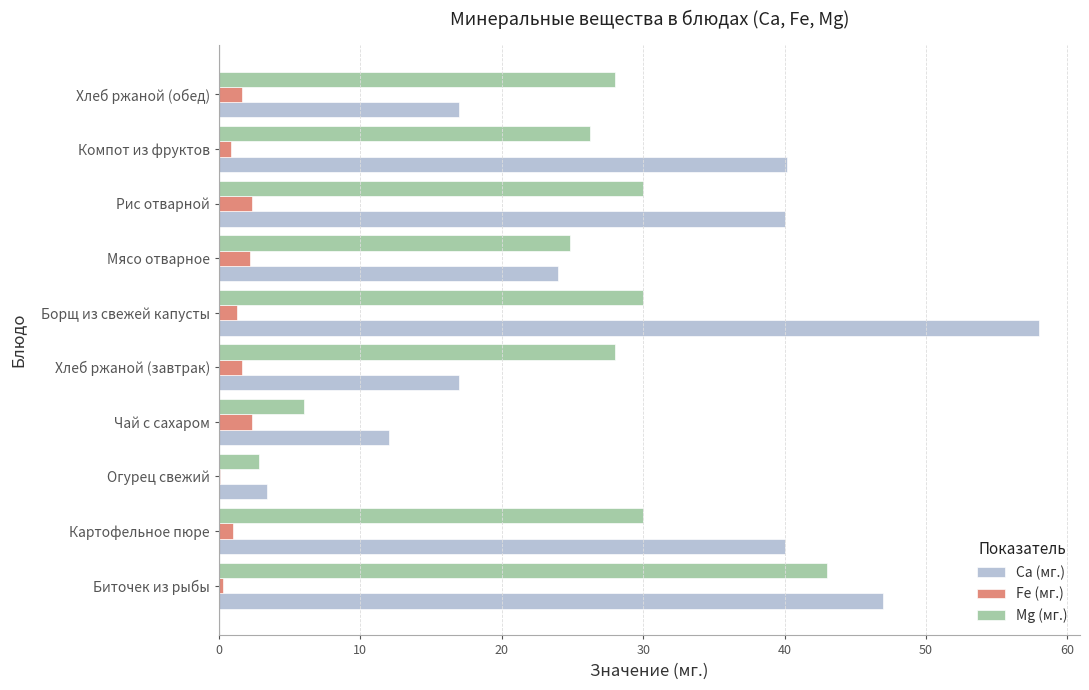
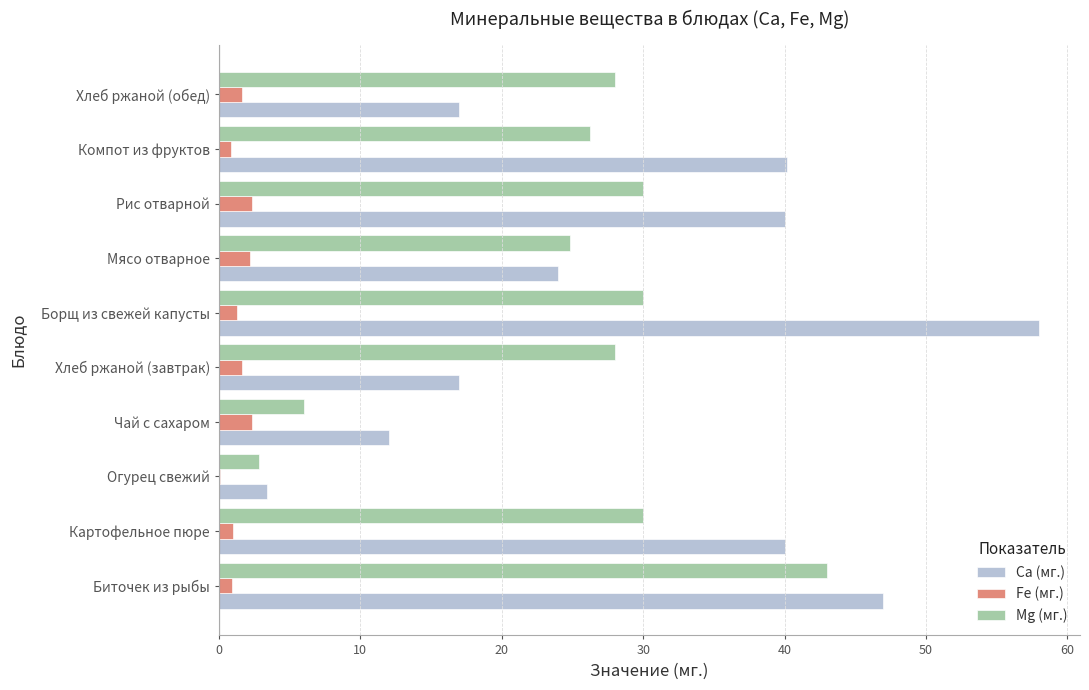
Fe (мг.), Биточек из рыбы: 0.3 -> 0.9
